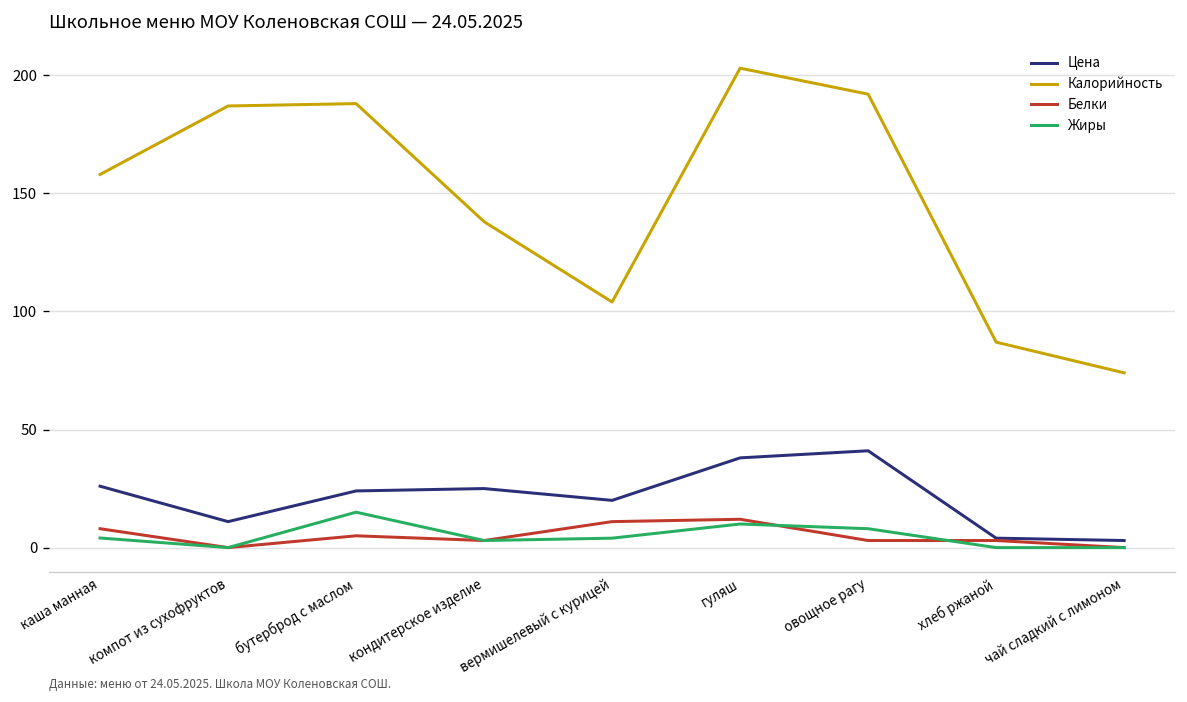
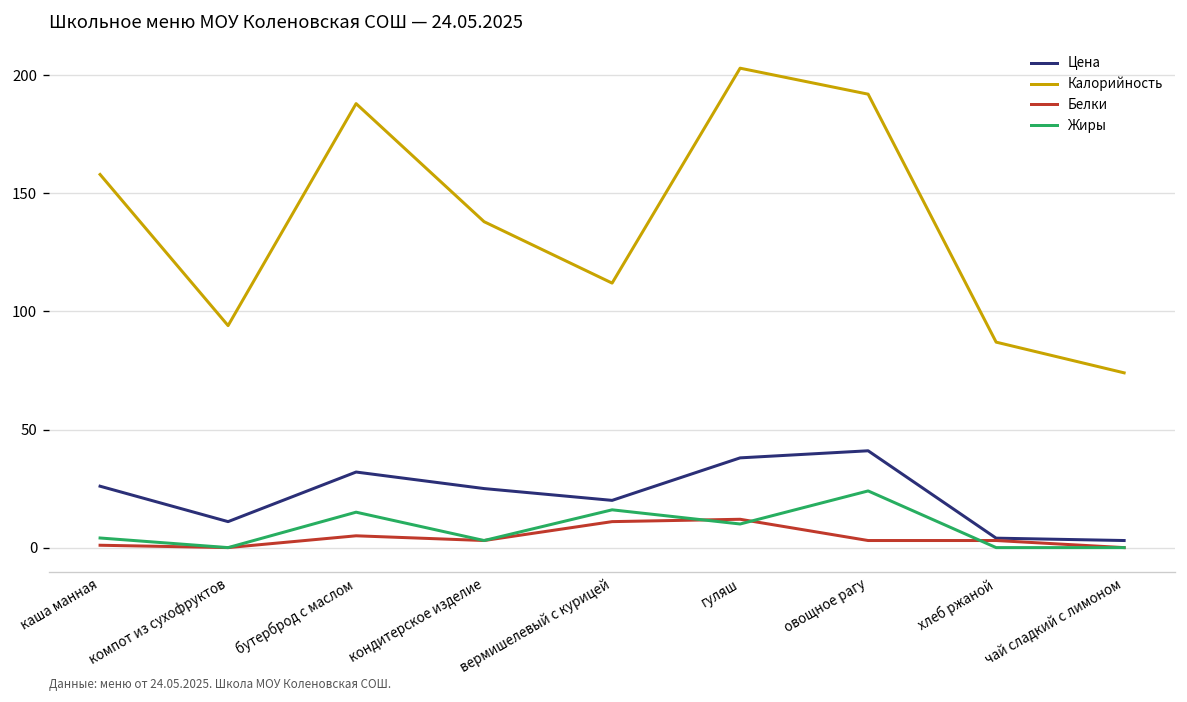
Белки, каша манная: 8 -> 1
Калорийность, компот из сухофруктов: 187 -> 94
Цена, бутерброд с маслом: 24 -> 32
Калорийность, вермишелевый с курицей: 104 -> 112
Жиры, вермишелевый с курицей: 4 -> 16
Жиры, овощное рагу: 8 -> 24
